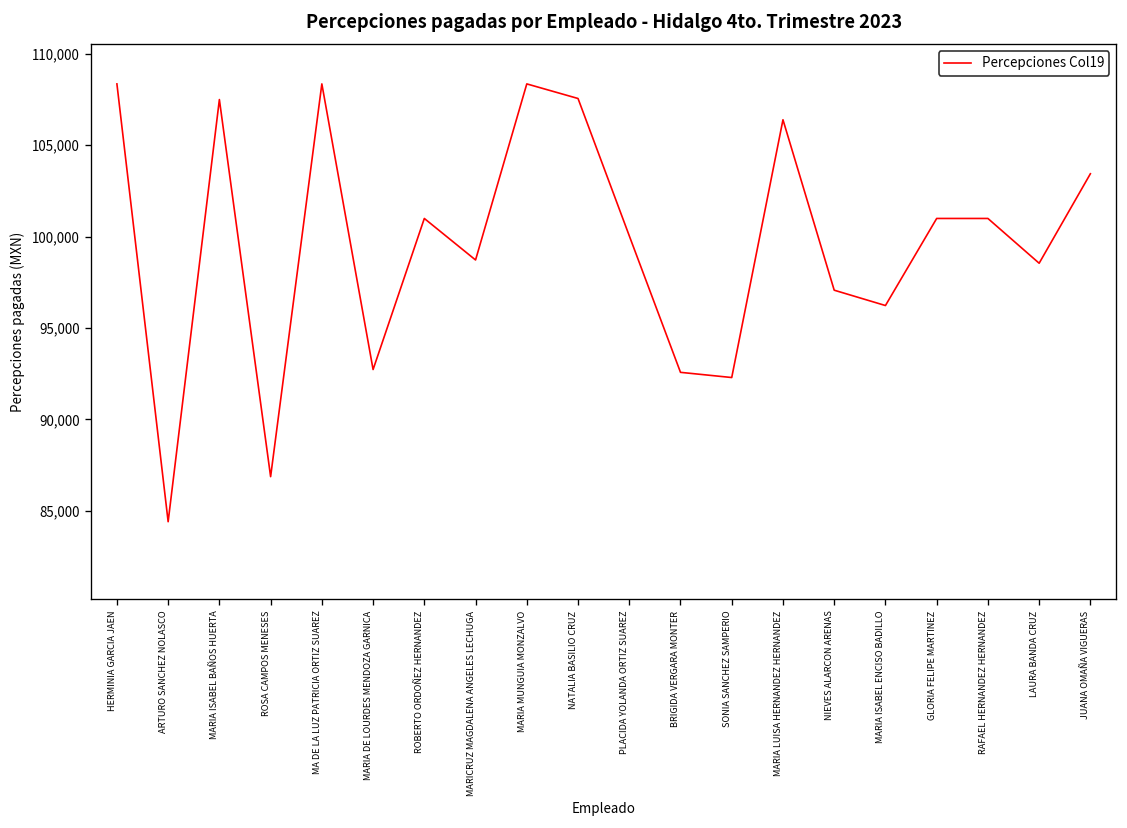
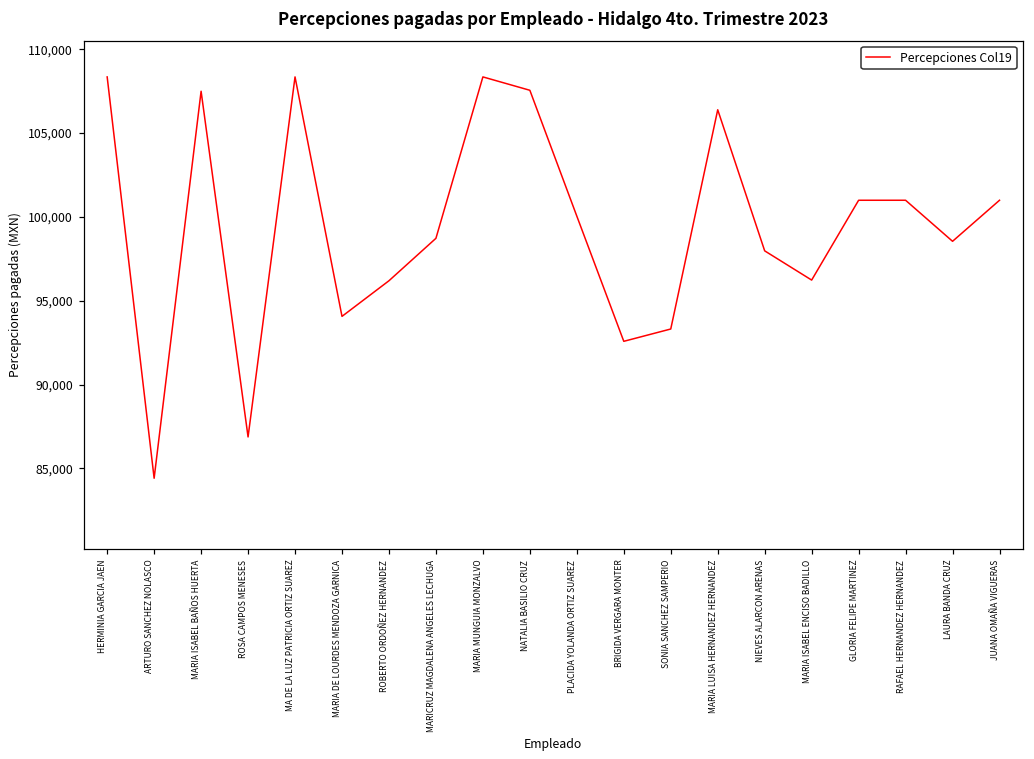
MARIA DE LOURDES MENDOZA GARNICA: 92,700 -> 94,100
ROBERTO ORDOÑEZ HERNANDEZ: 101,000 -> 96,200
SONIA SANCHEZ SAMPERIO: 92,300 -> 93,300
NIEVES ALARCON ARENAS: 97,100 -> 98,000
JUANA OMAÑA VIGUERAS: 103,400 -> 101,000
